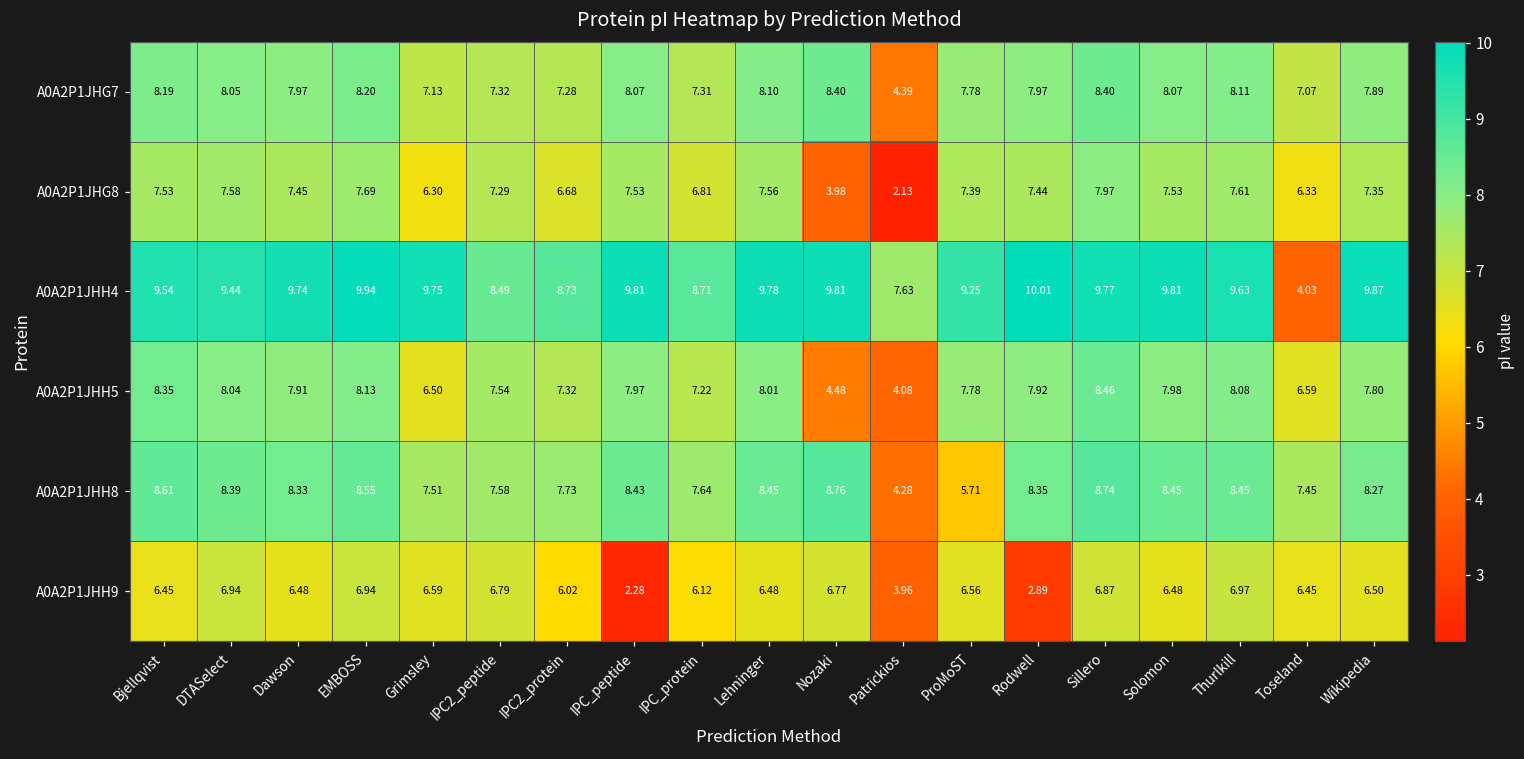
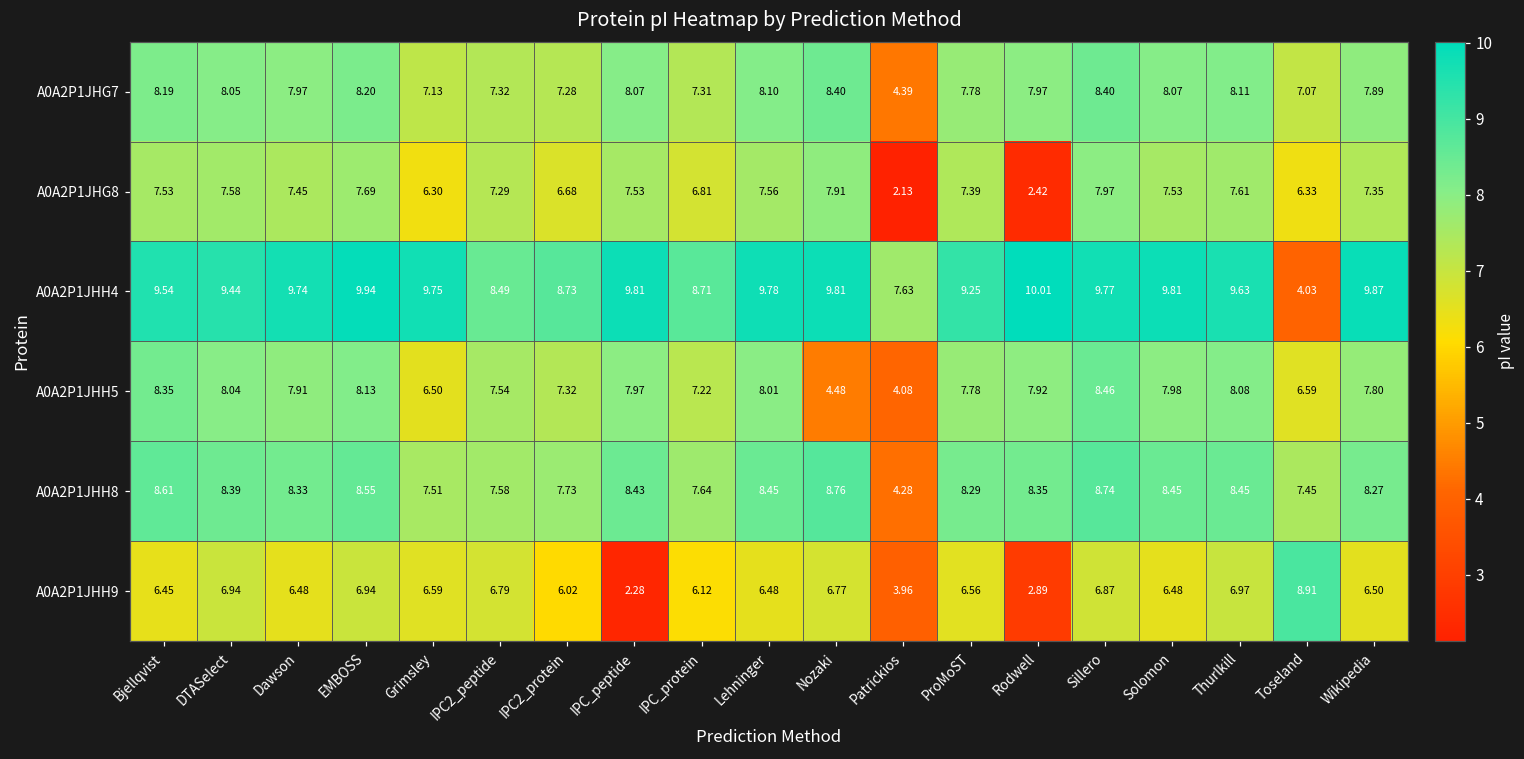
A0A2P1JHG8, Nozaki: 3.98 -> 7.91
A0A2P1JHG8, Rodwell: 7.44 -> 2.42
A0A2P1JHH8, ProMoST: 5.71 -> 8.29
A0A2P1JHH9, Toseland: 6.45 -> 8.91
